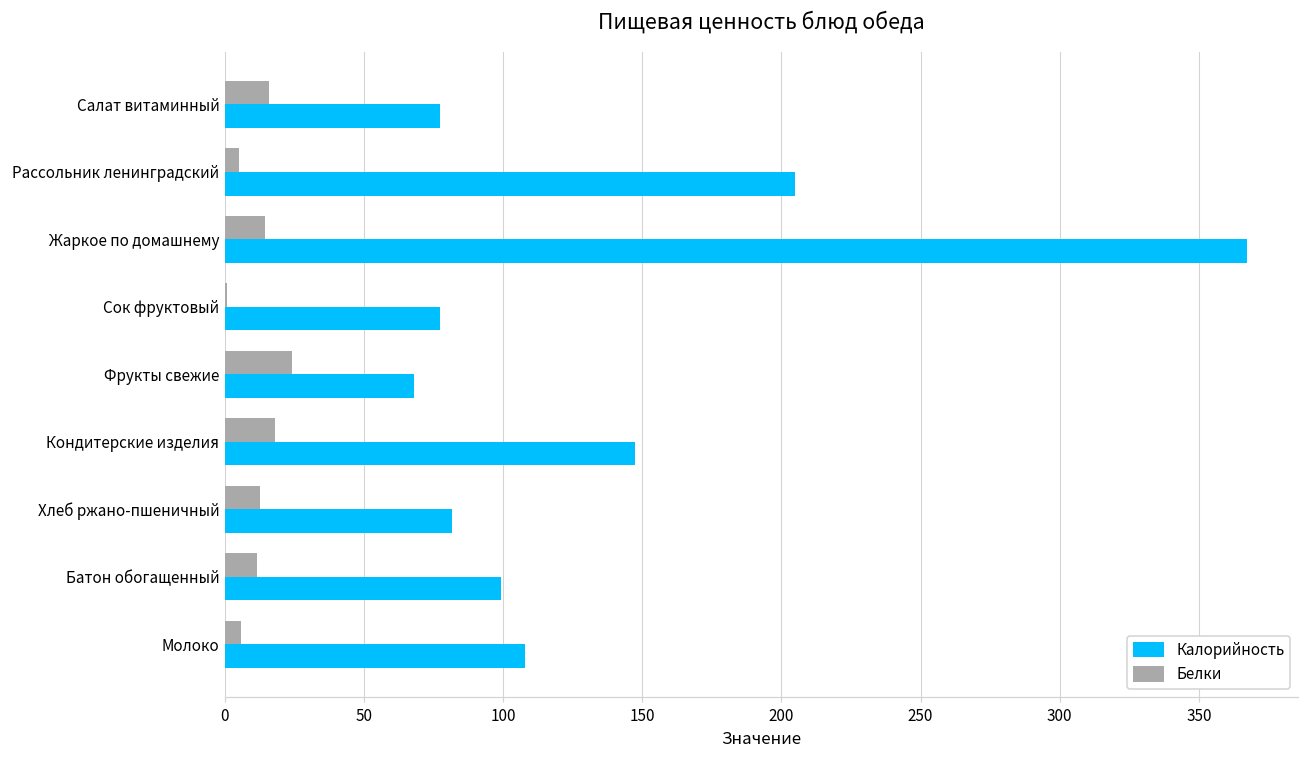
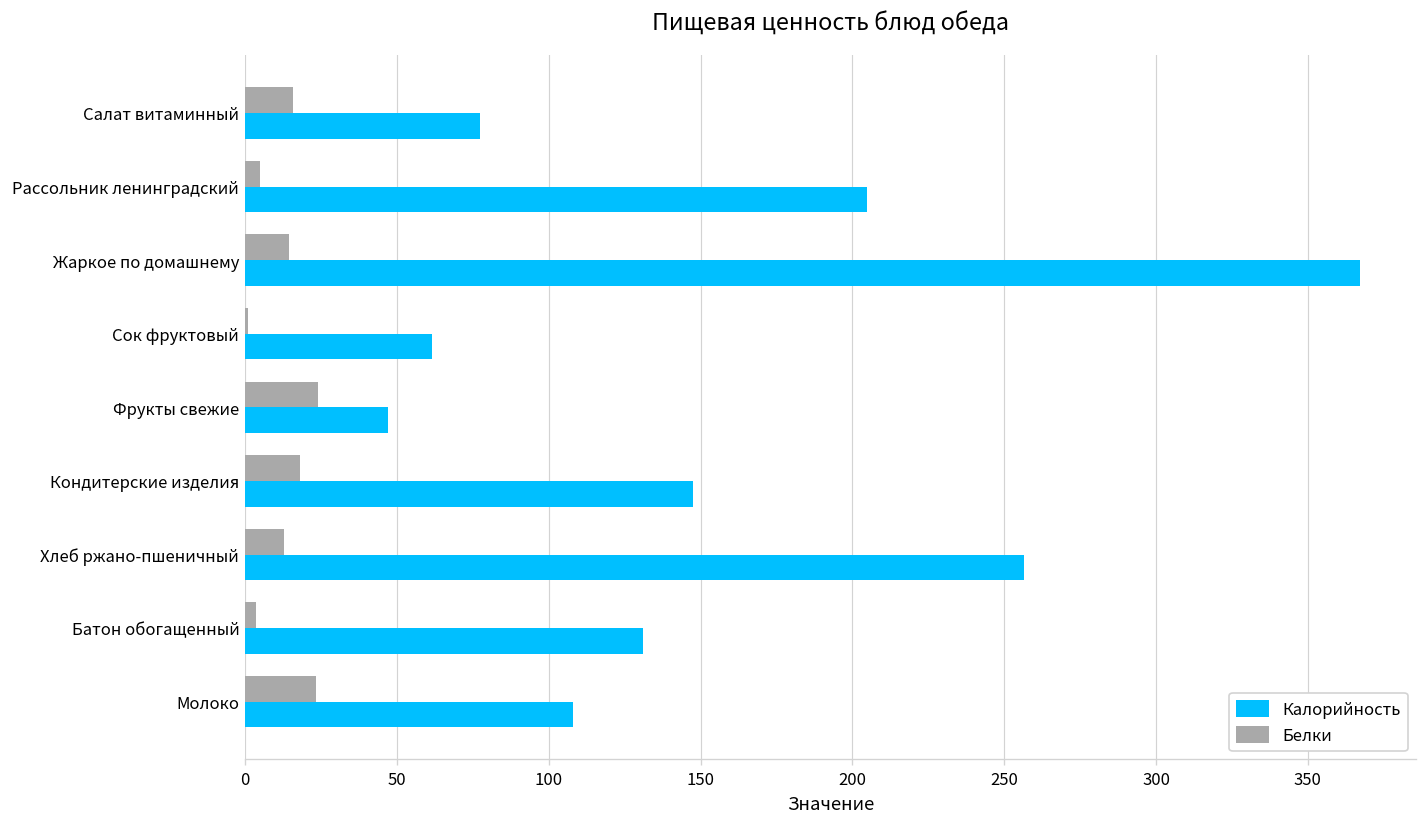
Калорийность, Сок фруктовый: 77 -> 62
Калорийность, Фрукты свежие: 68 -> 47
Калорийность, Хлеб ржано-пшеничный: 82 -> 257
Белки, Батон обогащенный: 12 -> 4
Калорийность, Батон обогащенный: 99 -> 131
Белки, Молоко: 6 -> 24
